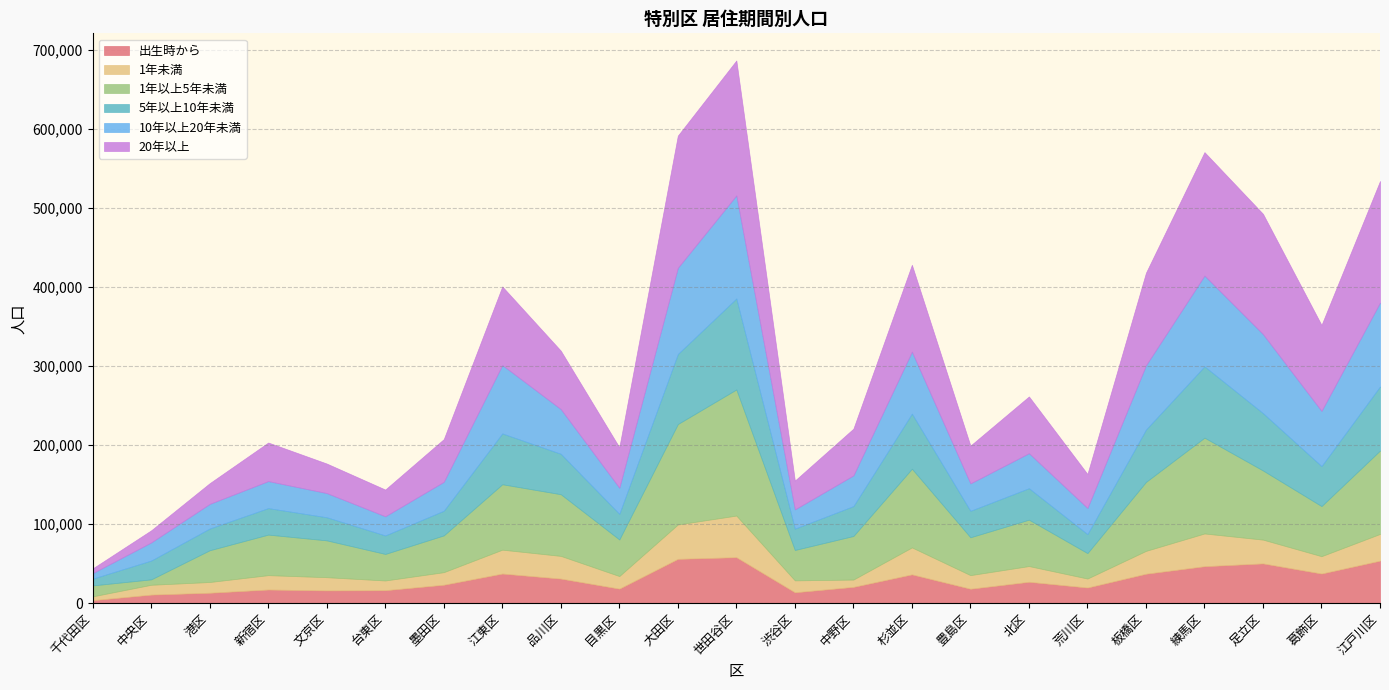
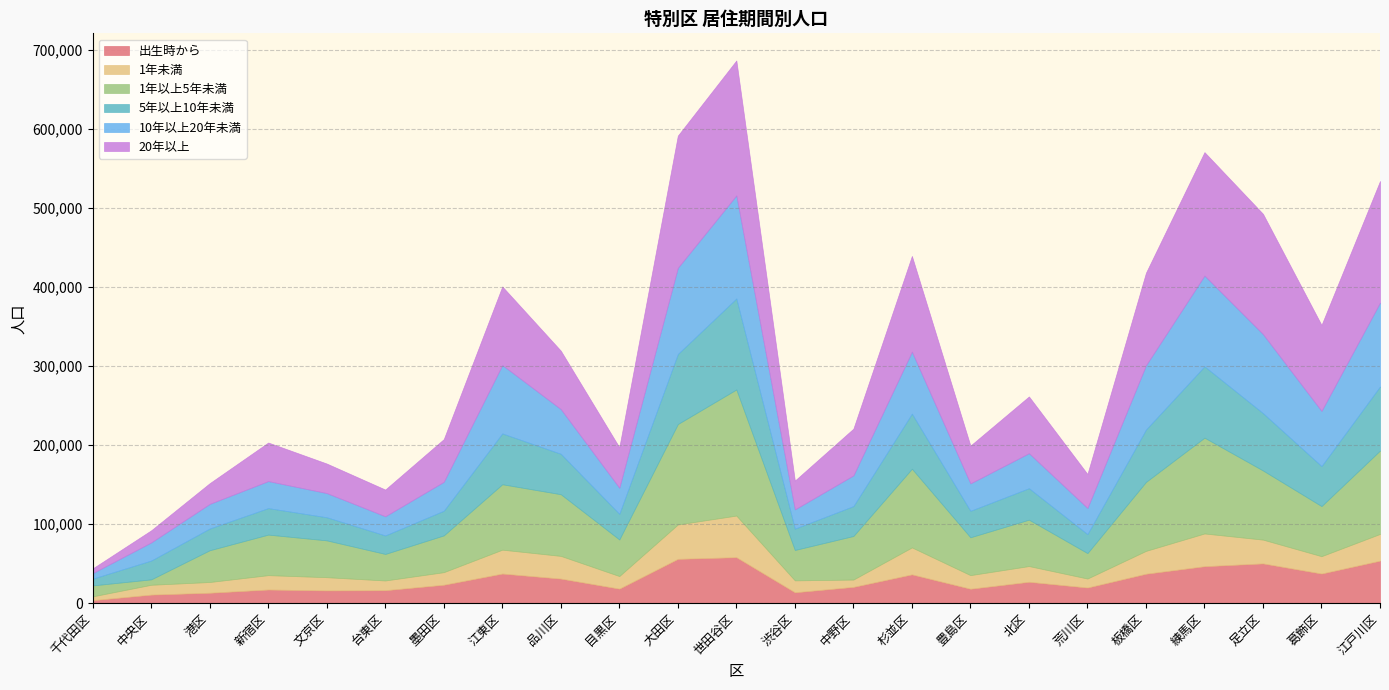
20年以上, 杉並区: 110,000 -> 120,000
